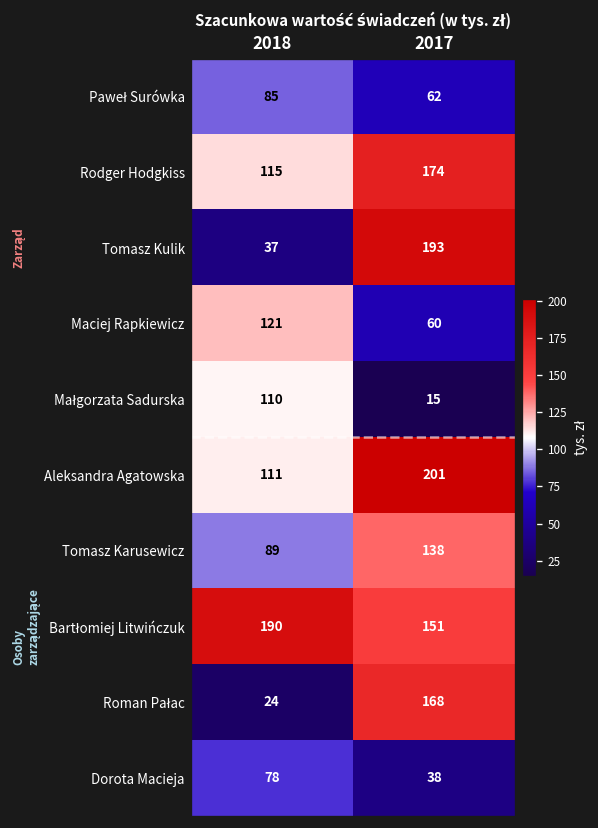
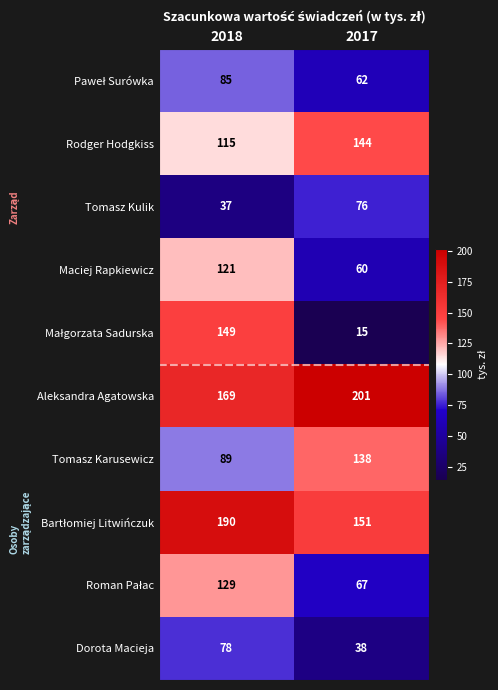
Rodger Hodgkiss, 2017: 174 -> 144
Tomasz Kulik, 2017: 193 -> 76
Małgorzata Sadurska, 2018: 110 -> 149
Aleksandra Agatowska, 2018: 111 -> 169
Roman Pałac, 2018: 24 -> 129
Roman Pałac, 2017: 168 -> 67
